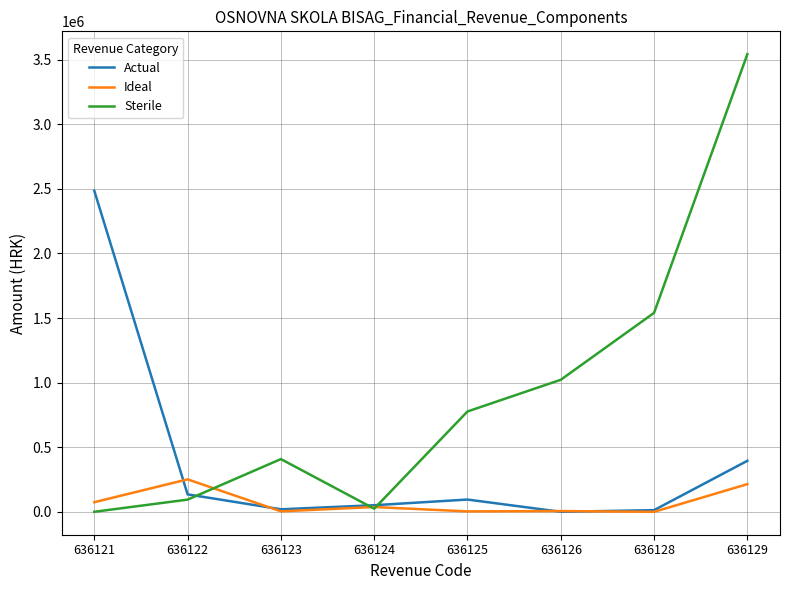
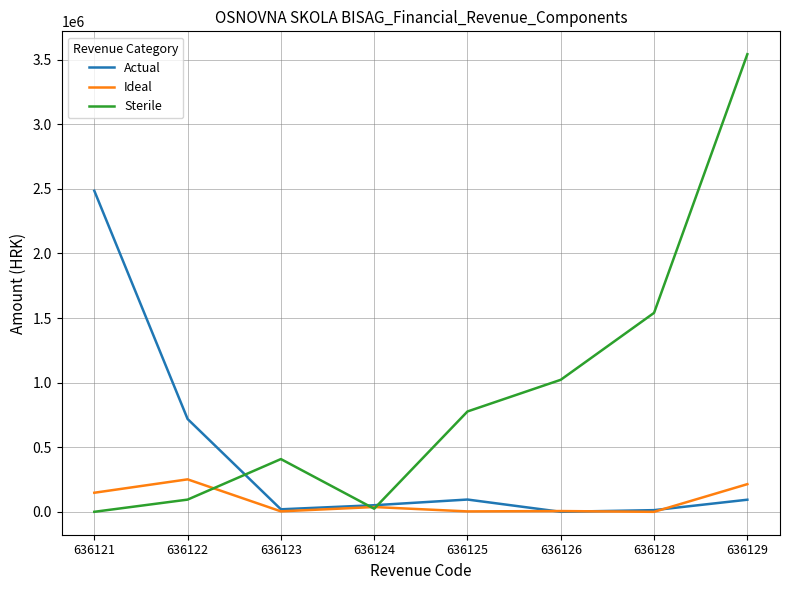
Ideal, 636121: 70000 -> 150000
Actual, 636122: 140000 -> 720000
Actual, 636129: 400000 -> 90000
